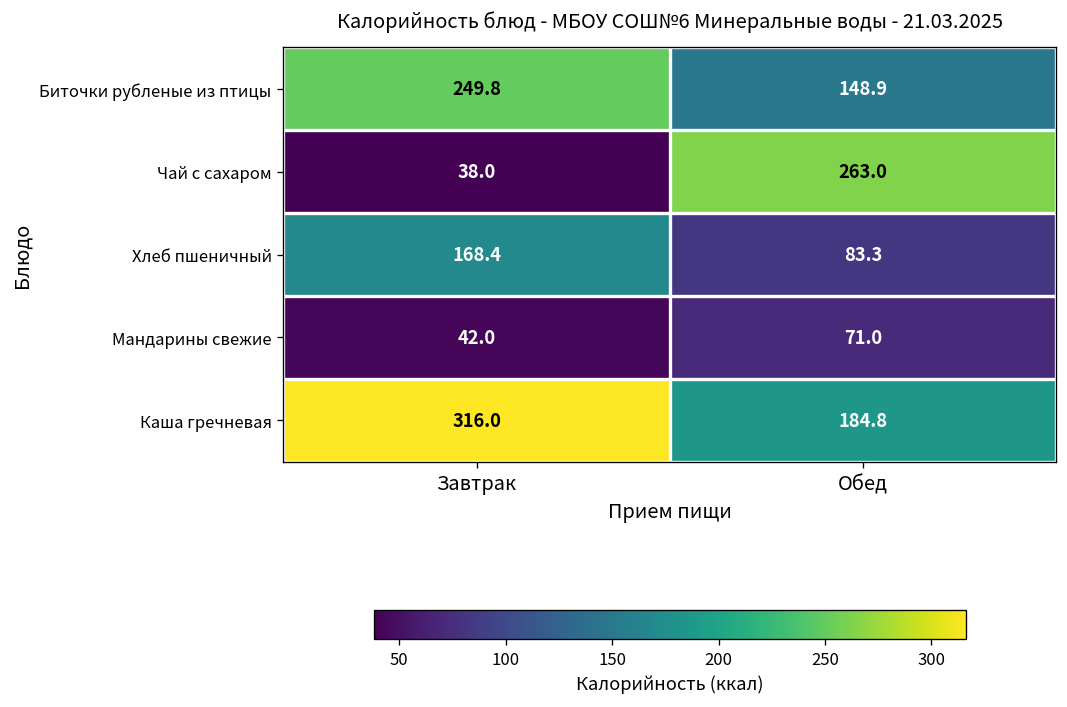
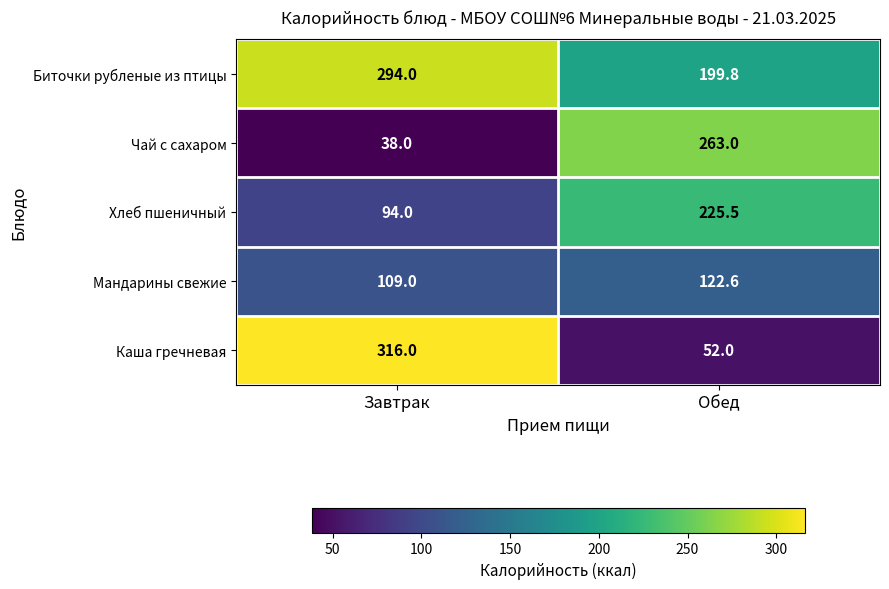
Биточки рубленые из птицы, Завтрак: 249.8 -> 294.0
Биточки рубленые из птицы, Обед: 148.9 -> 199.8
Хлеб пшеничный, Завтрак: 168.4 -> 94.0
Хлеб пшеничный, Обед: 83.3 -> 225.5
Мандарины свежие, Завтрак: 42.0 -> 109.0
Мандарины свежие, Обед: 71.0 -> 122.6
Каша гречневая, Обед: 184.8 -> 52.0
